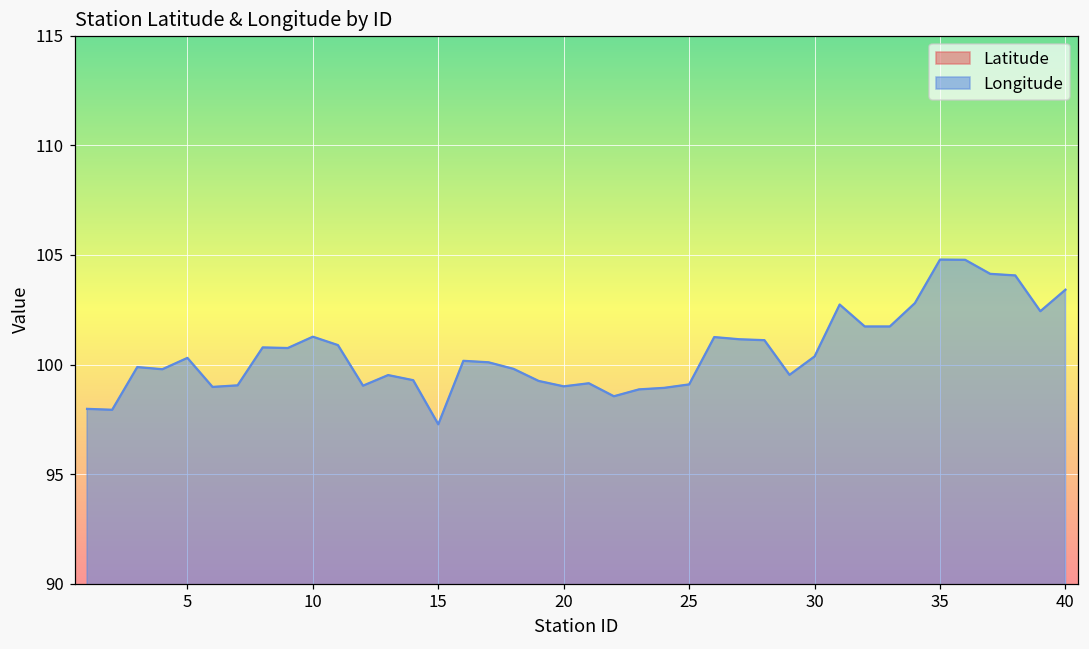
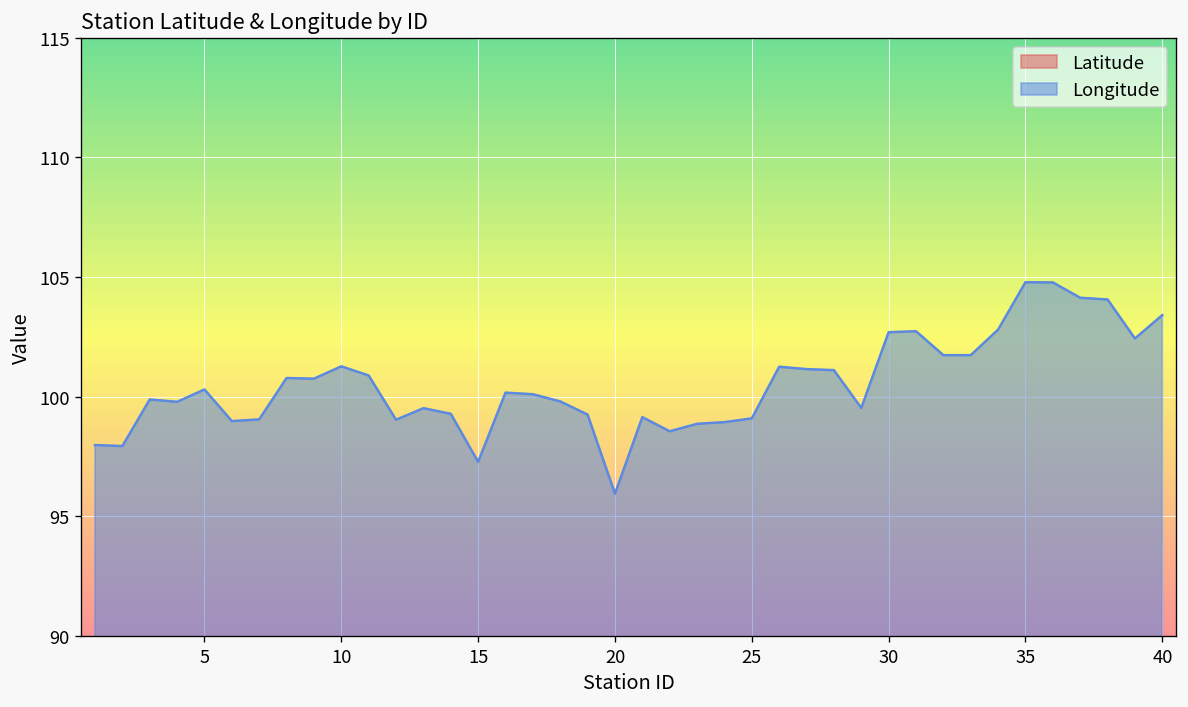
Longitude, 20: 99.0 -> 95.9
Longitude, 30: 100.4 -> 102.7
